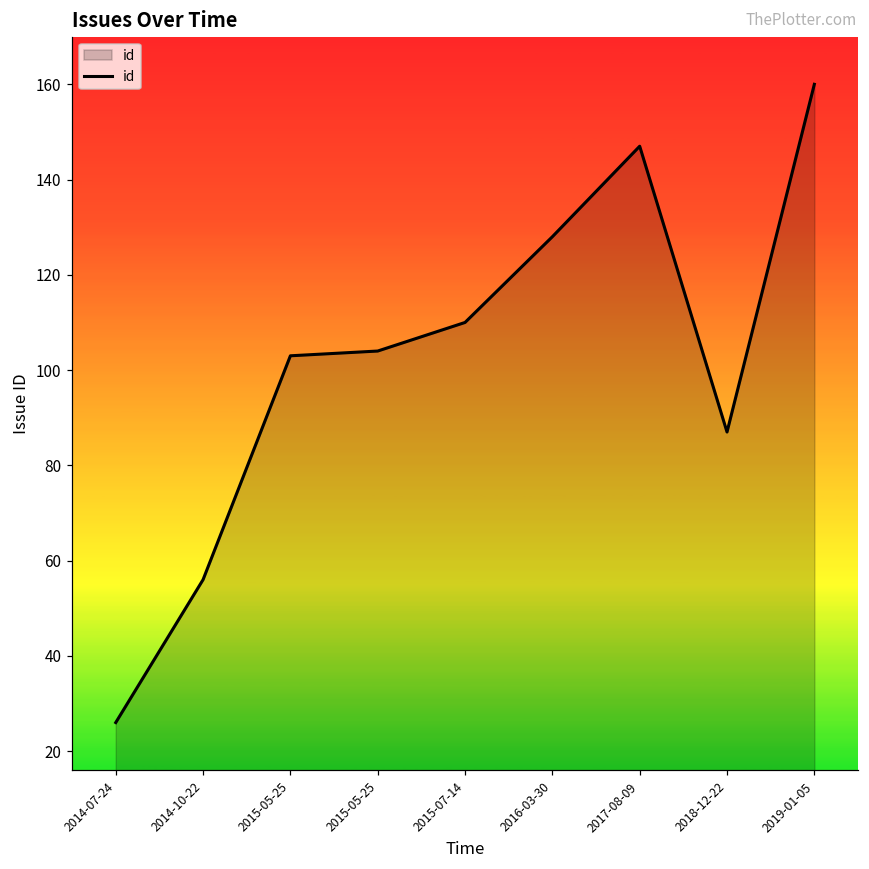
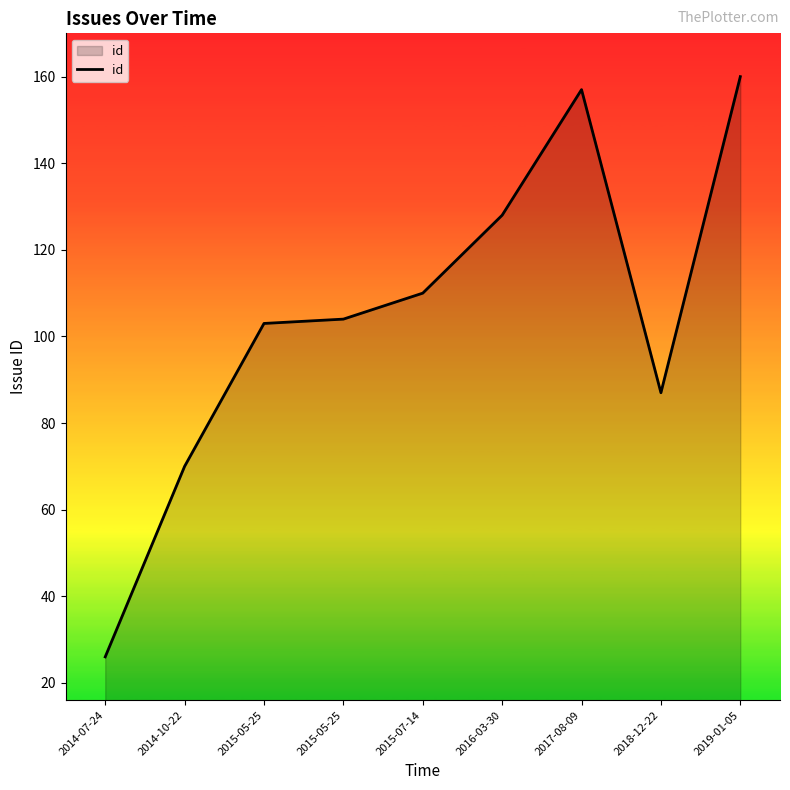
2014-10-22: 56 -> 70
2017-08-09: 147 -> 157
